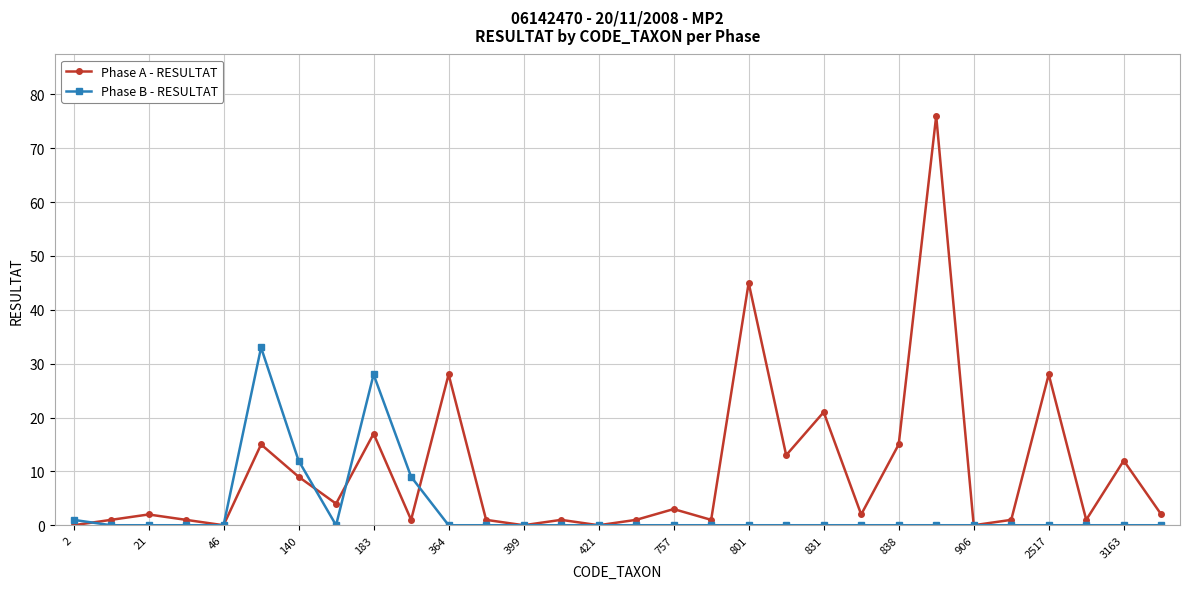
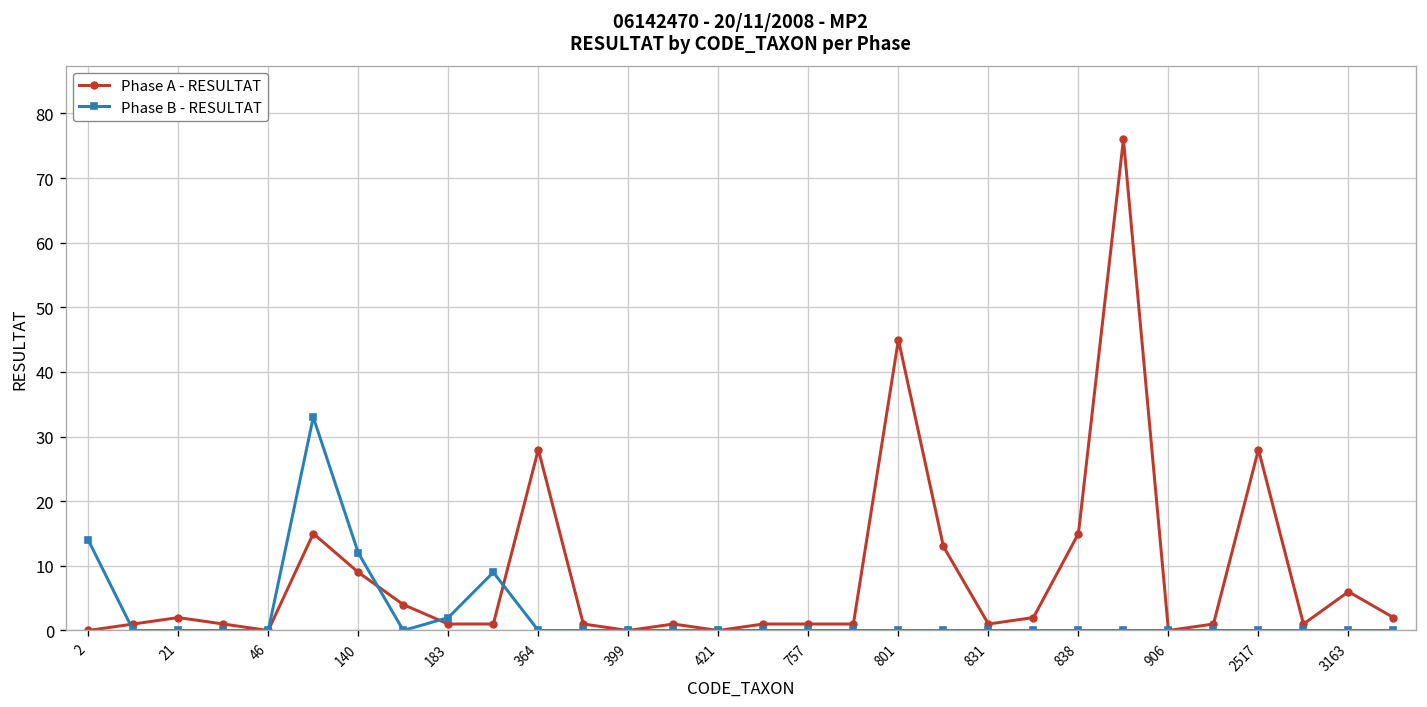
Phase B - RESULTAT, 2: 1 -> 14
Phase A - RESULTAT, 183: 17 -> 1
Phase B - RESULTAT, 183: 28 -> 2
Phase A - RESULTAT, 757: 3 -> 1
Phase A - RESULTAT, 831: 21 -> 1
Phase A - RESULTAT, 3163: 12 -> 6
